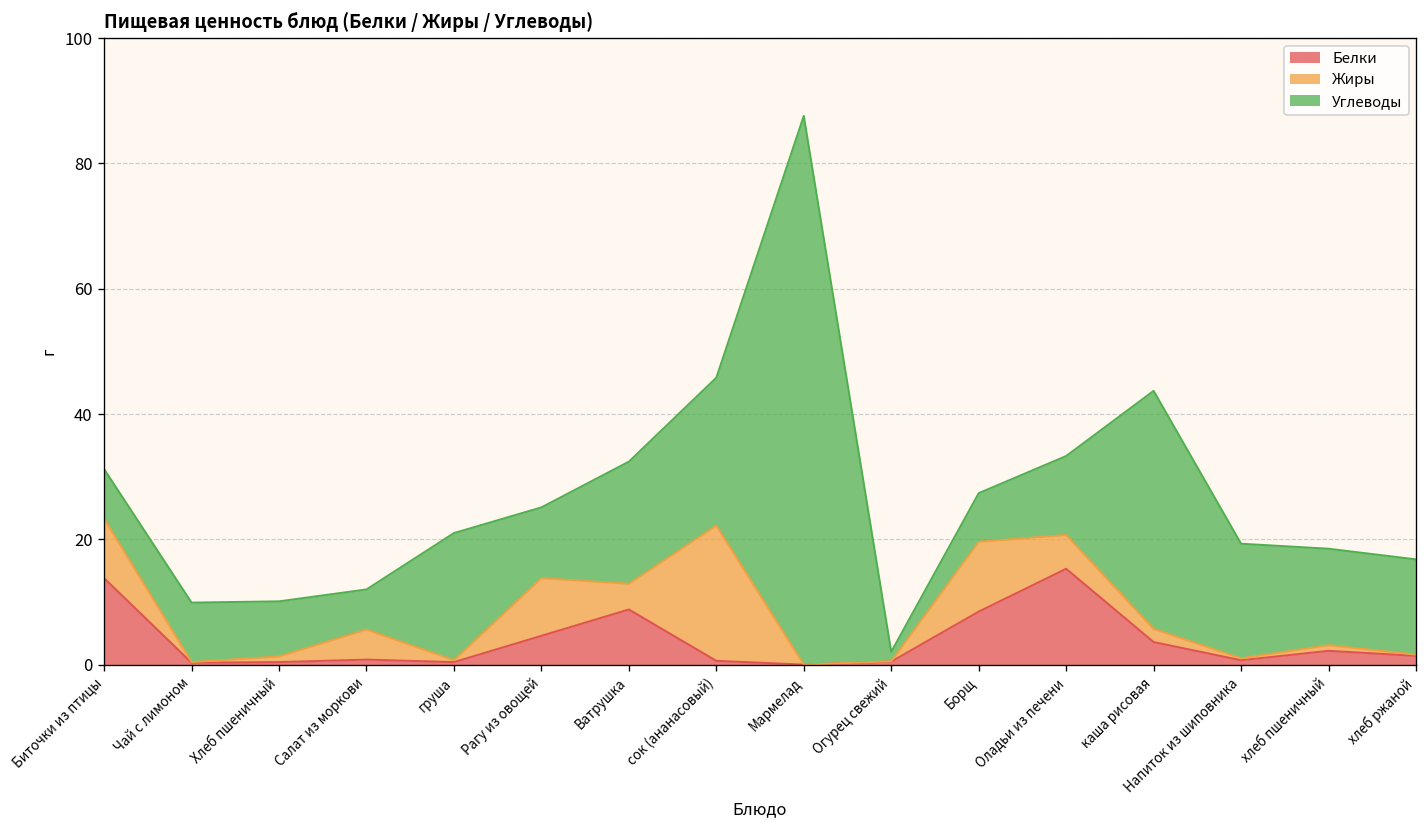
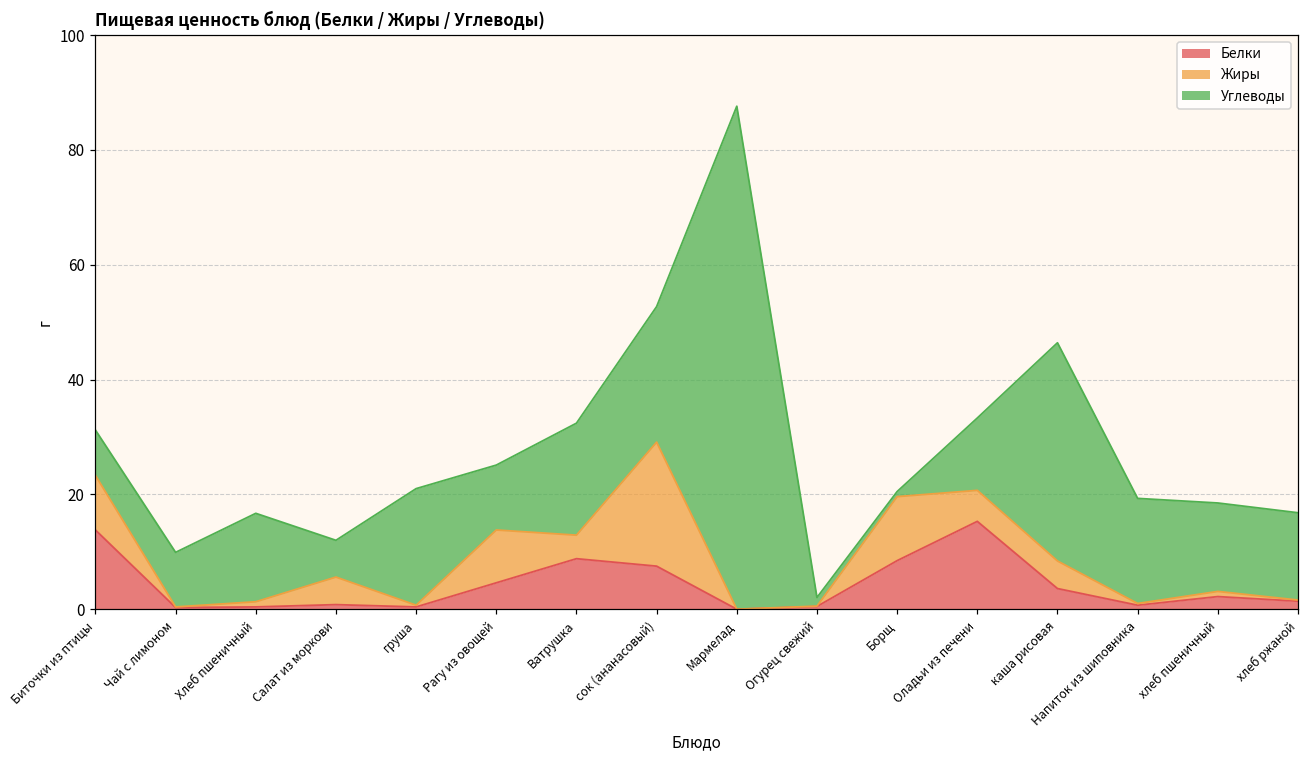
Углеводы, Хлеб пшеничный: 9 -> 15
Белки, сок (ананасовый): 1 -> 8
Углеводы, Борщ: 8 -> 1
Жиры, каша рисовая: 2 -> 5
